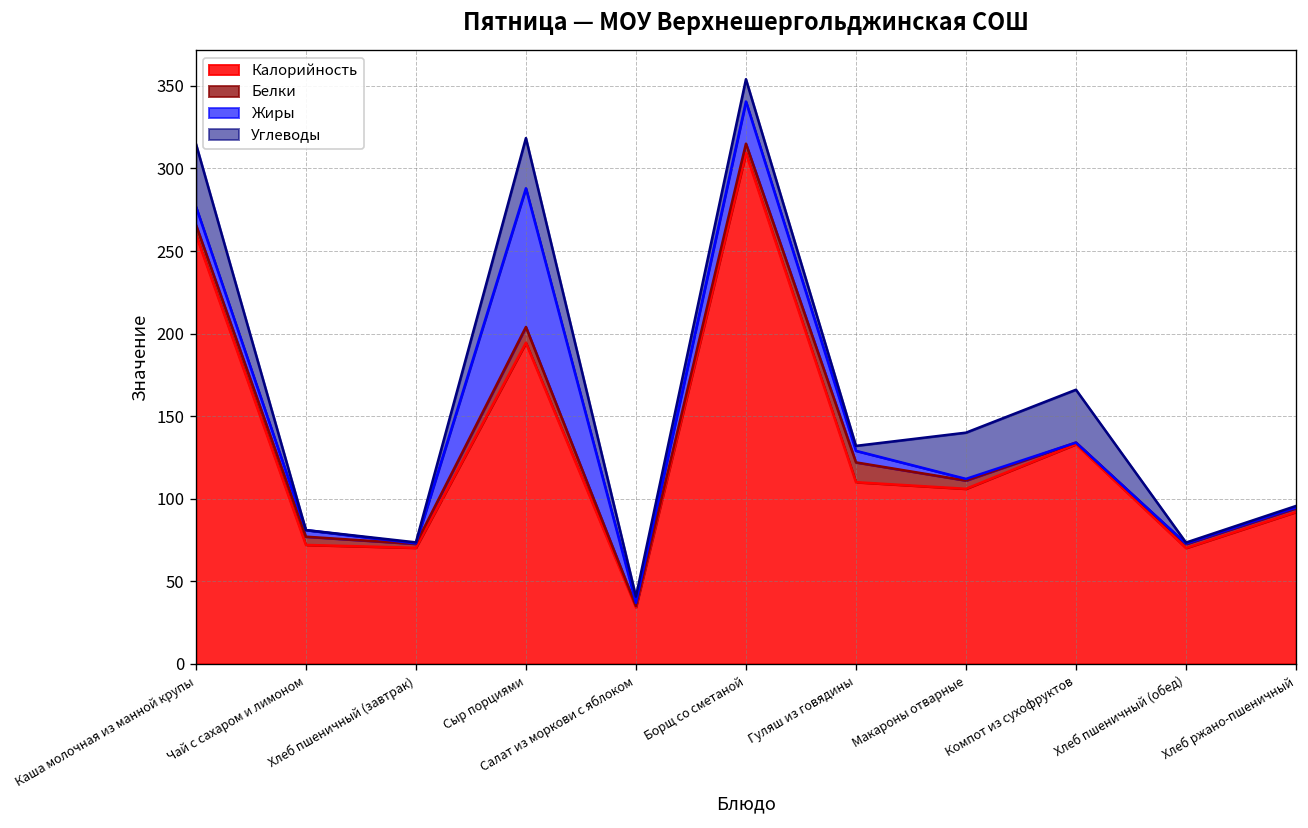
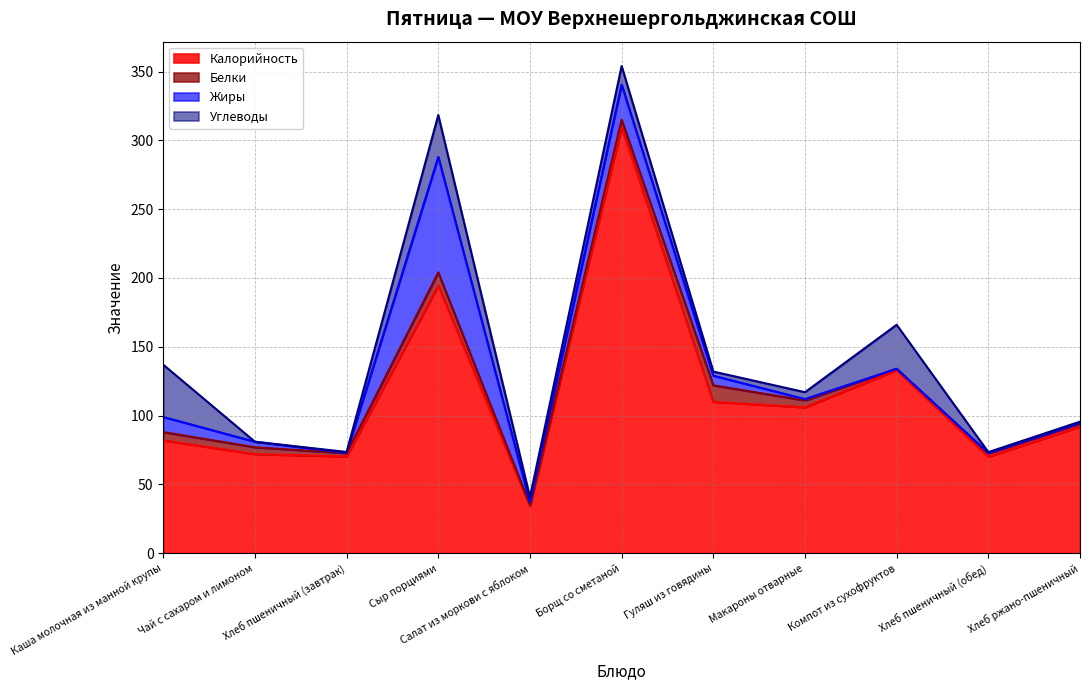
Калорийность, Каша молочная из манной крупы: 260 -> 82
Углеводы, Макароны отварные: 28 -> 5
